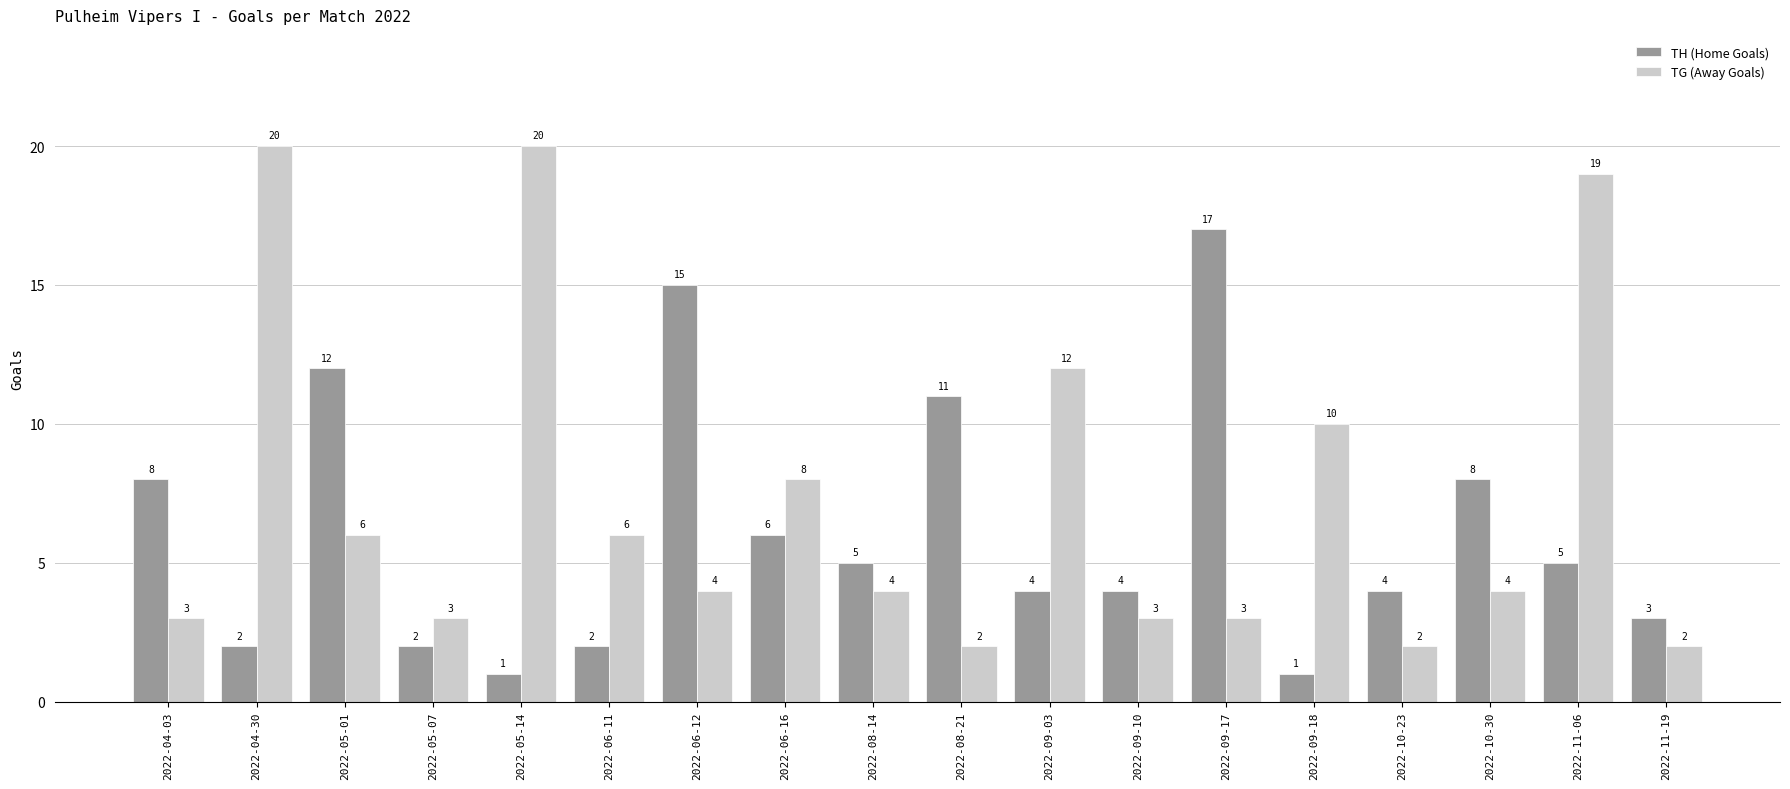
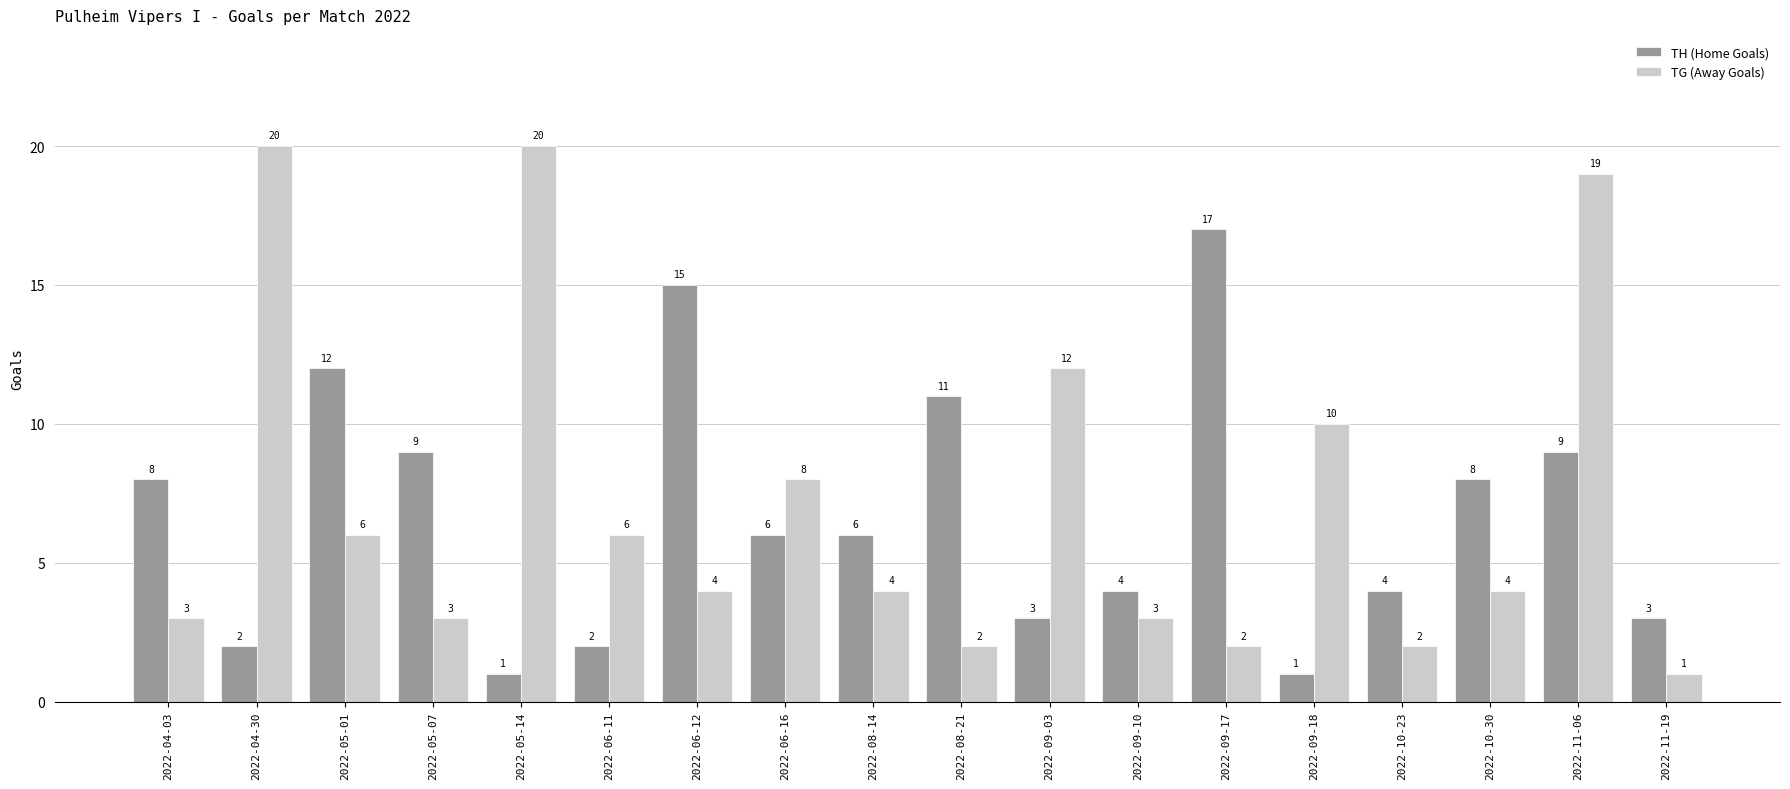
TH (Home Goals), 2022-05-07: 2 -> 9
TH (Home Goals), 2022-08-14: 5 -> 6
TH (Home Goals), 2022-09-03: 4 -> 3
TG (Away Goals), 2022-09-17: 3 -> 2
TH (Home Goals), 2022-11-06: 5 -> 9
TG (Away Goals), 2022-11-19: 2 -> 1
